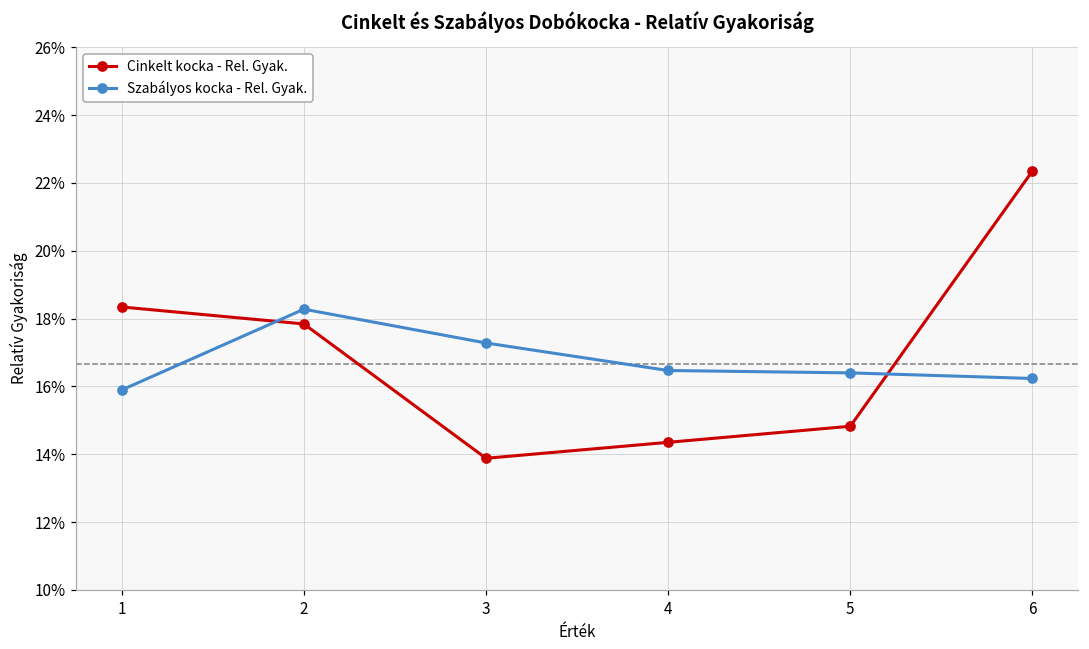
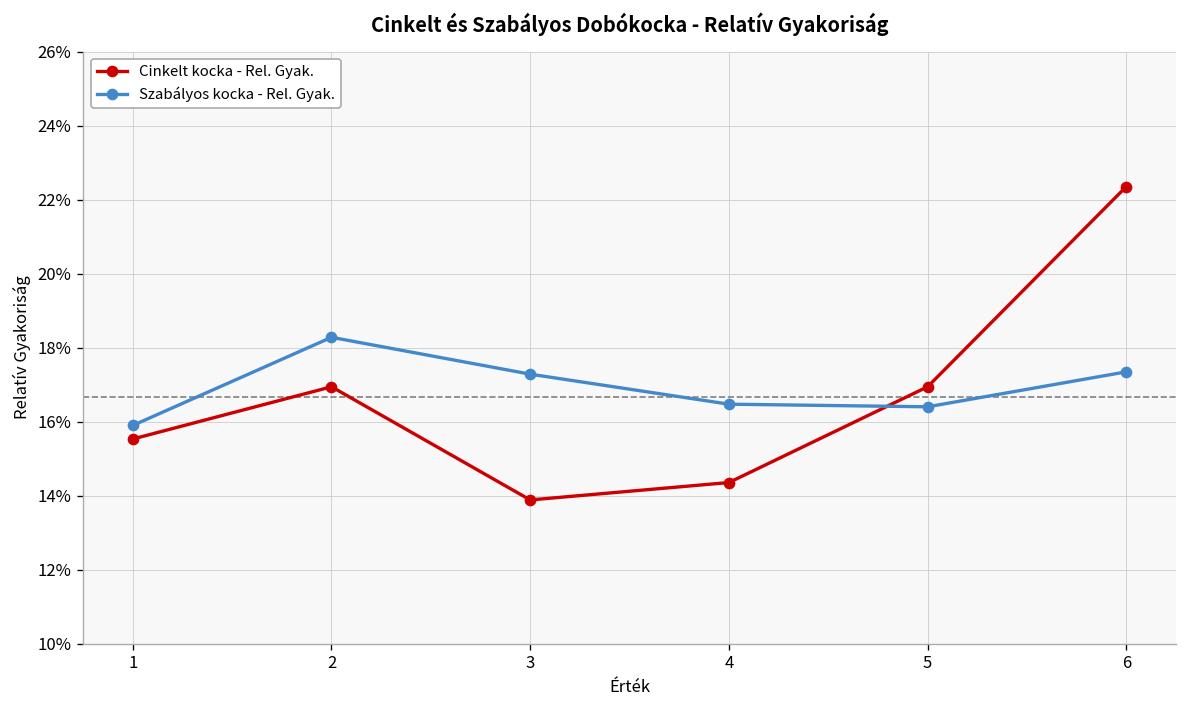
Cinkelt kocka - Rel. Gyak., 1: 18.3% -> 15.5%
Cinkelt kocka - Rel. Gyak., 2: 17.8% -> 16.9%
Cinkelt kocka - Rel. Gyak., 5: 14.8% -> 16.9%
Szabályos kocka - Rel. Gyak., 6: 16.2% -> 17.3%
